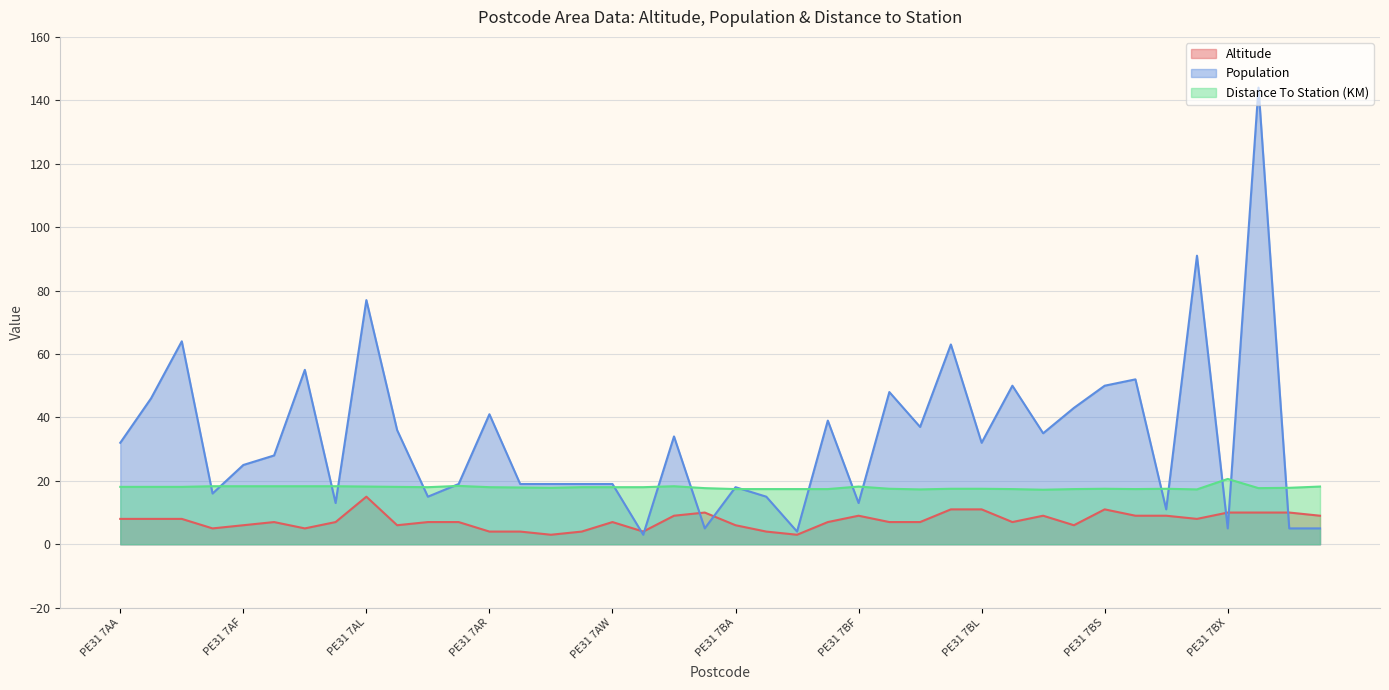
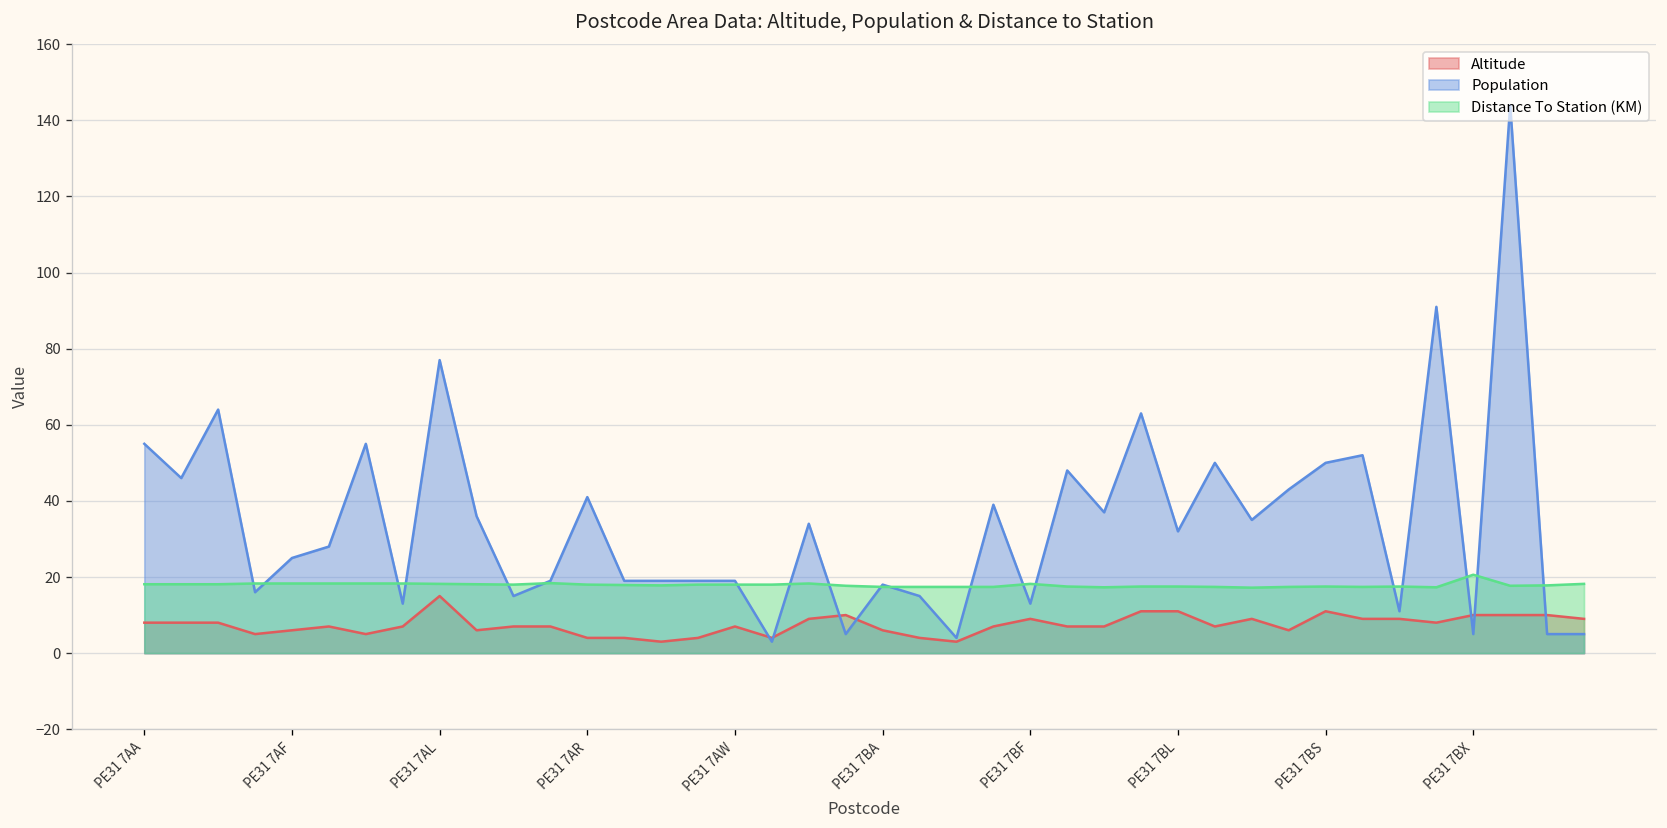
Population, PE31 7AA: 32 -> 55
